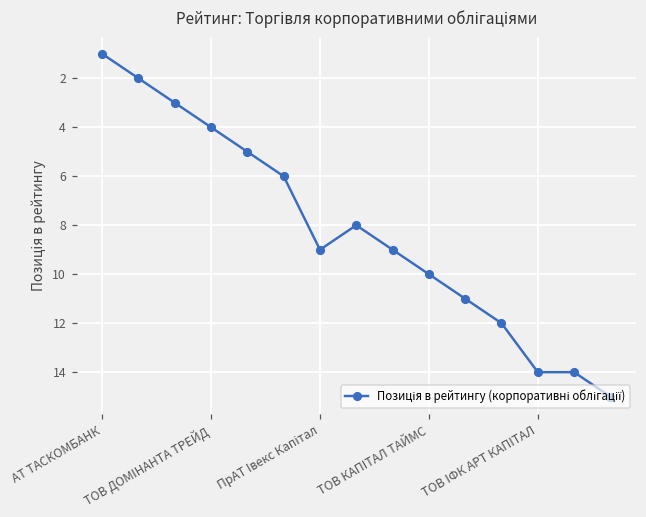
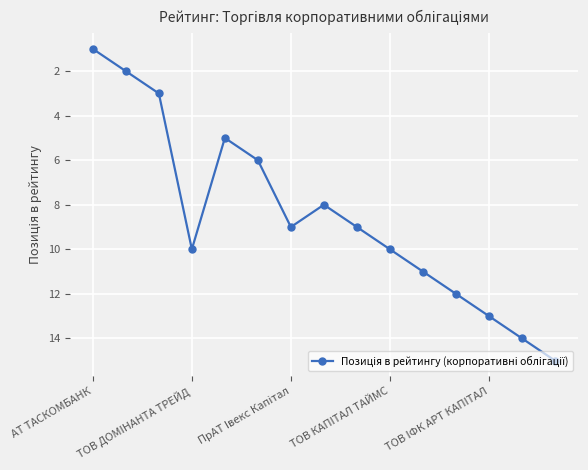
ТОВ ДОМІНАНТА ТРЕЙД: 4 -> 10
ТОВ ІФК АРТ КАПІТАЛ: 14 -> 13
